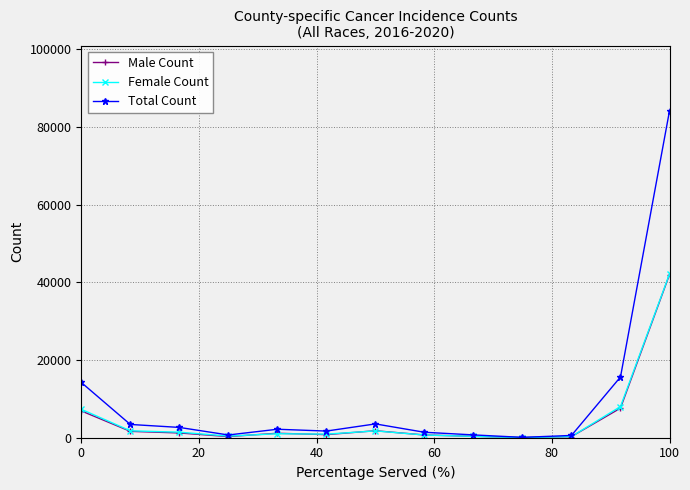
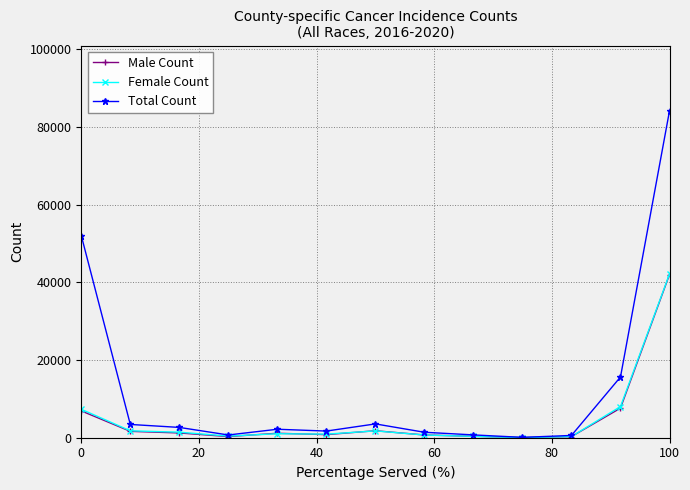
Total Count, 0: 14000 -> 52000
